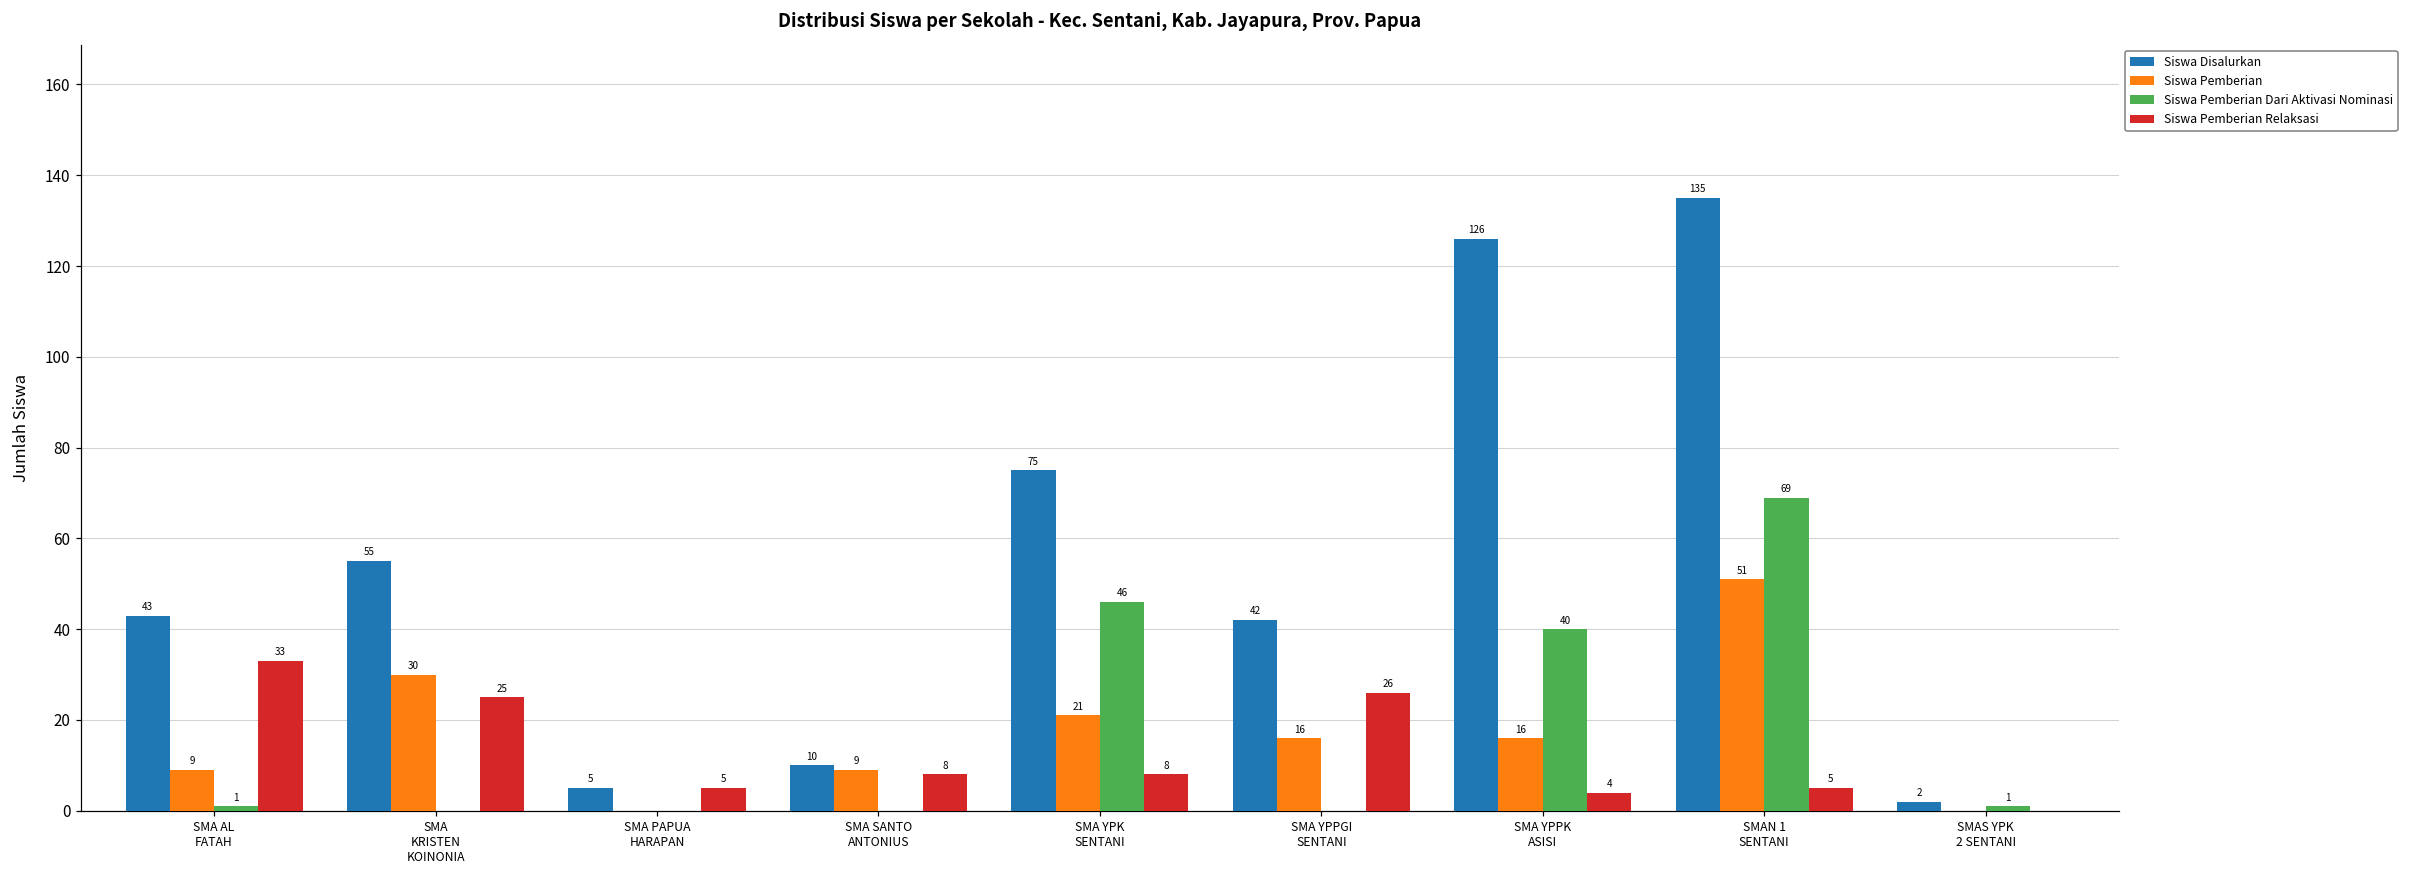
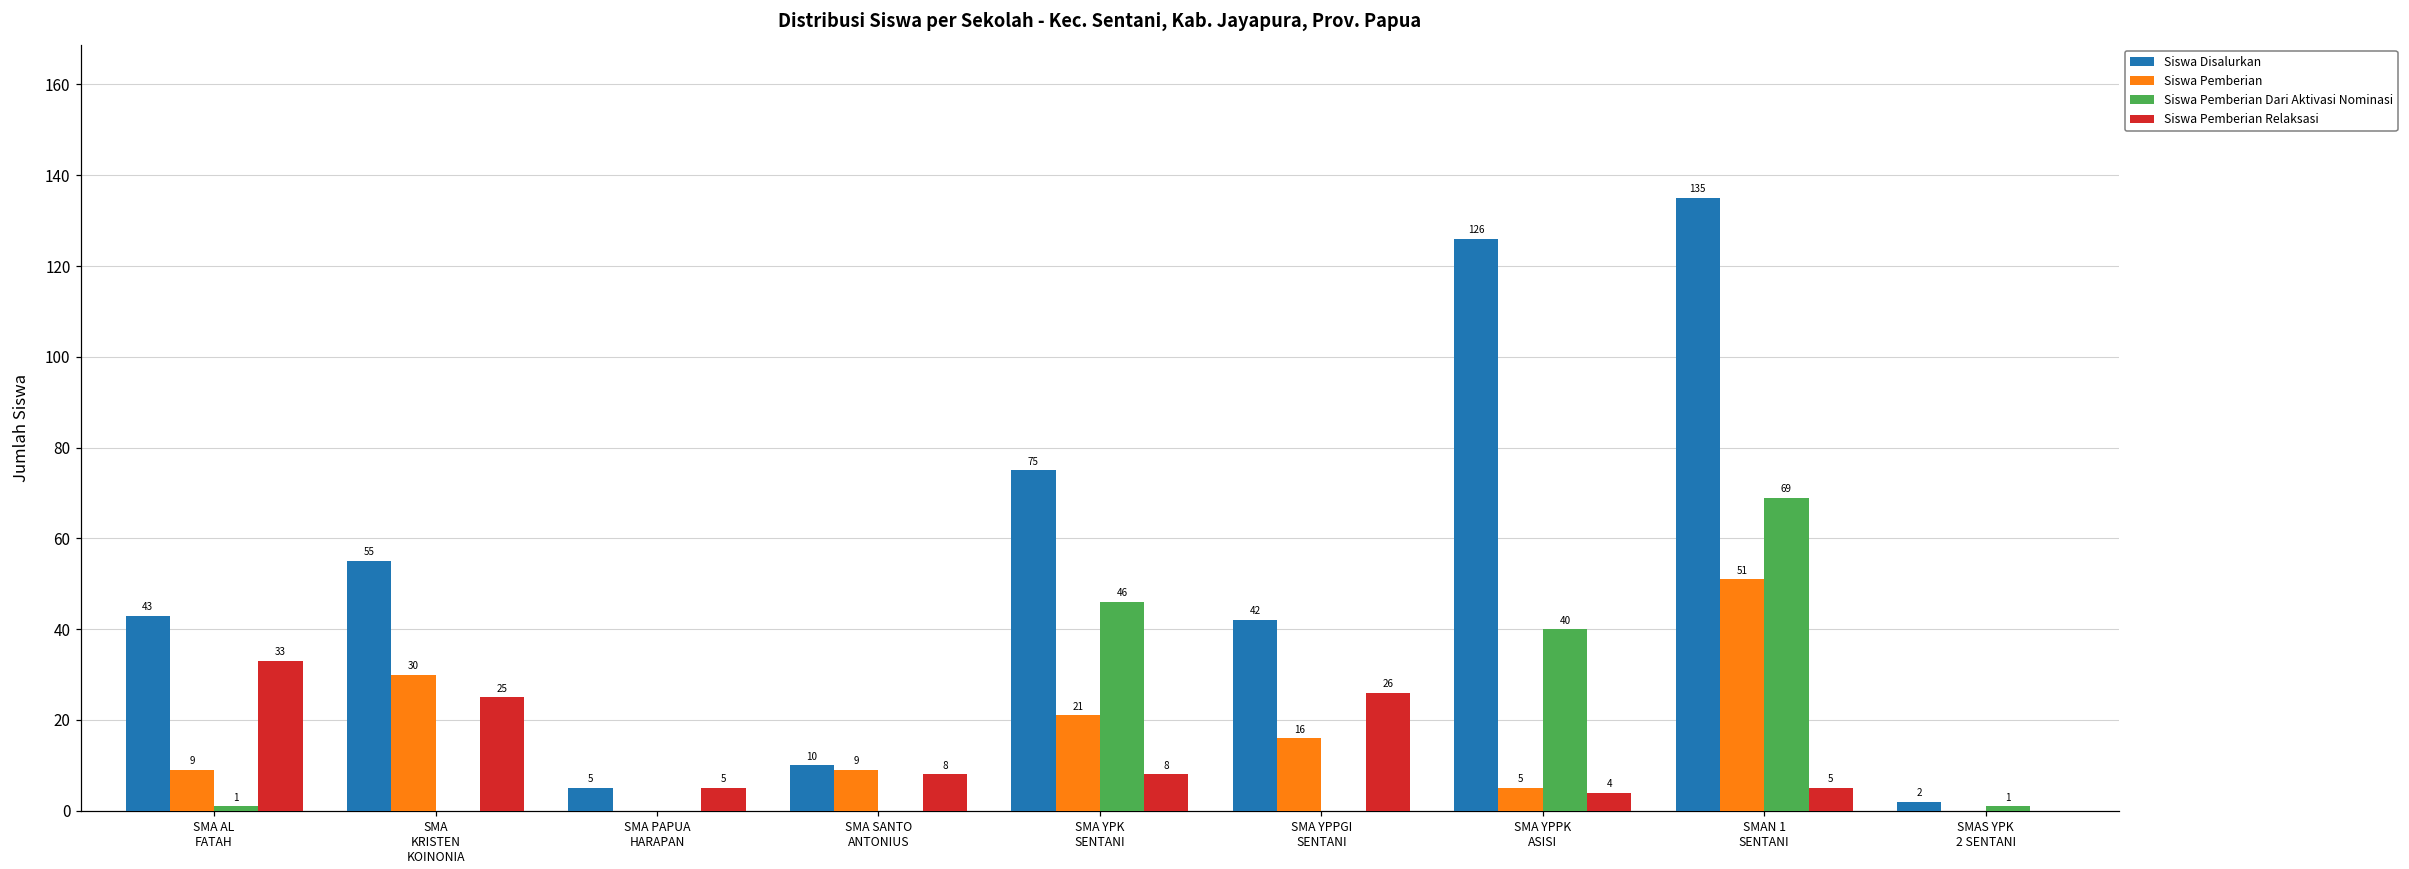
Siswa Pemberian, SMA YPPK ASISI: 16 -> 5
